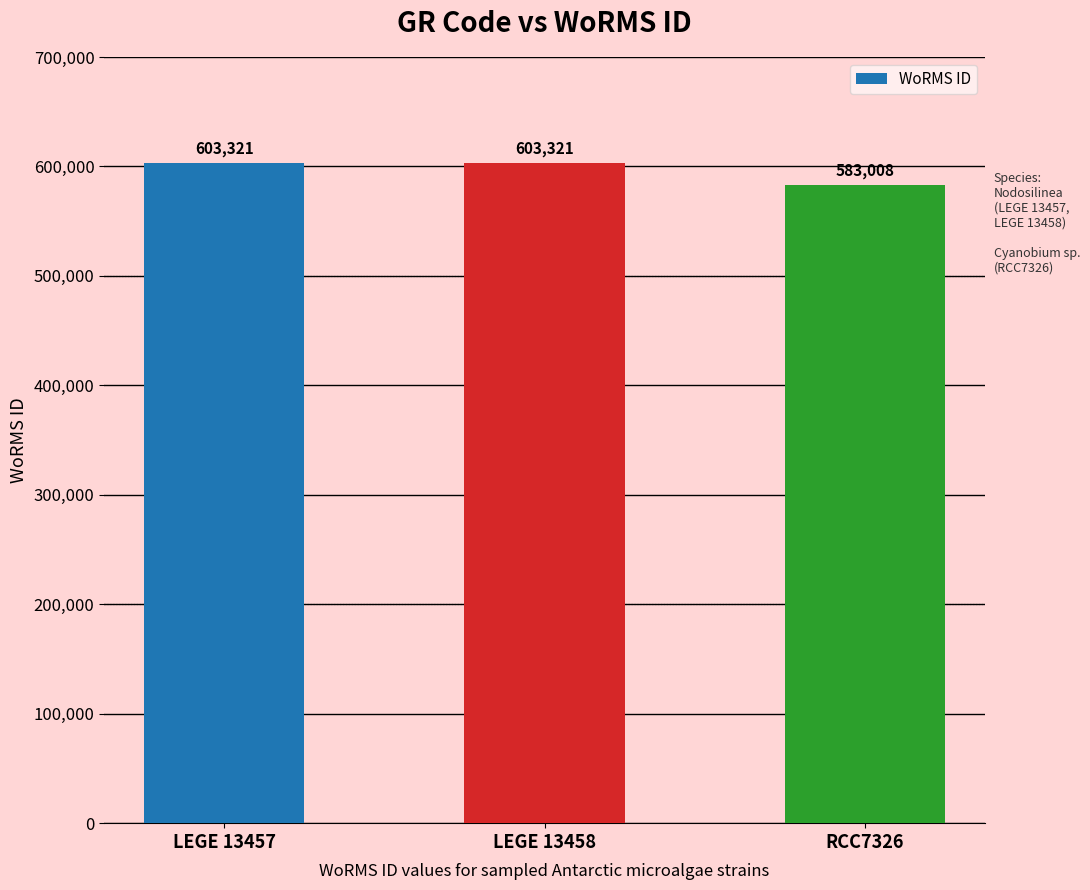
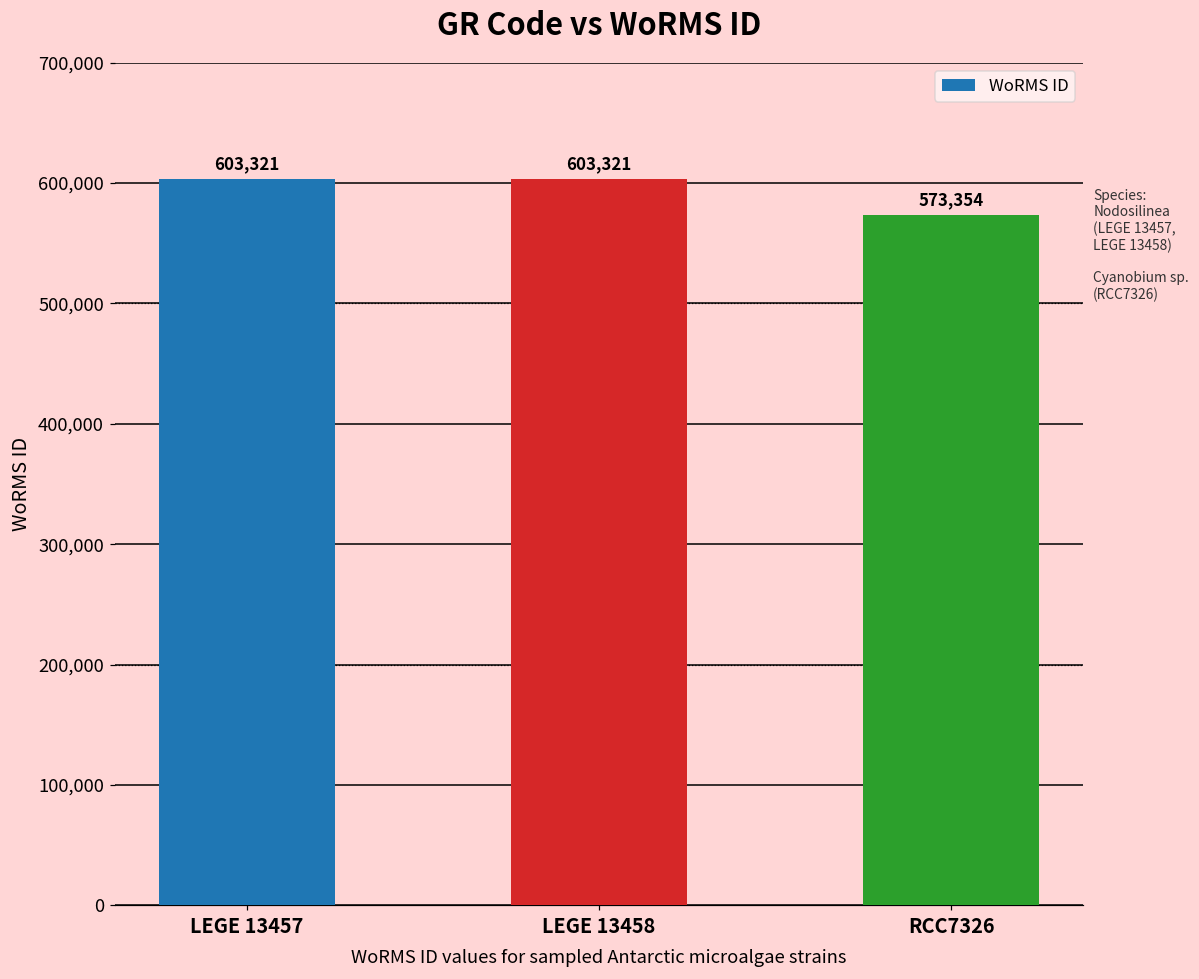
RCC7326: 583,008 -> 573,354
